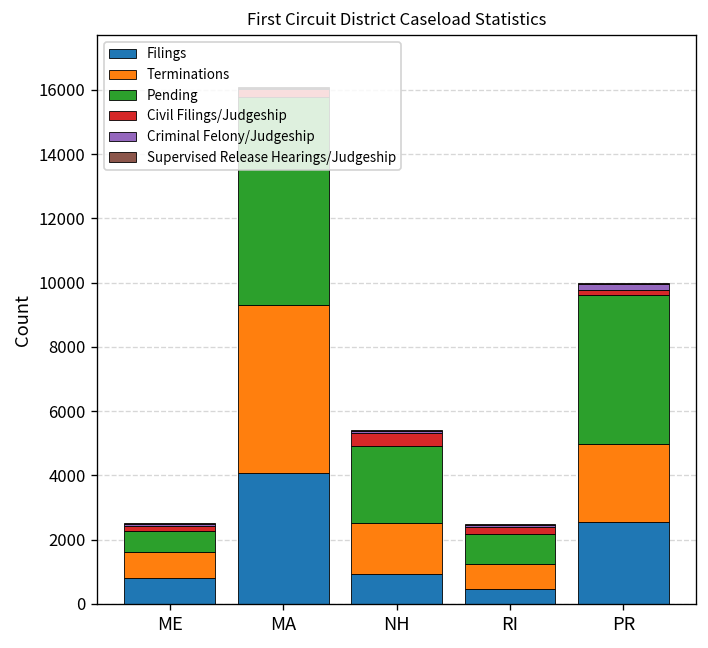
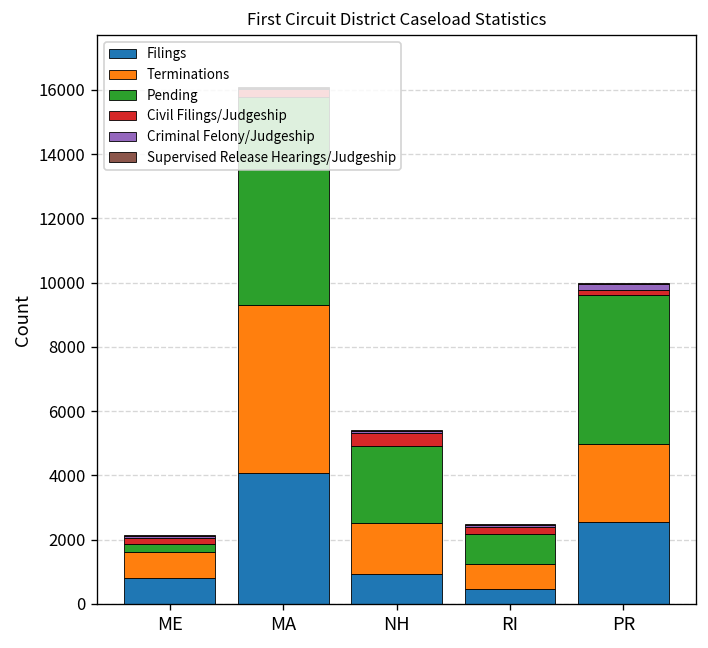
Pending, ME: 700 -> 300
